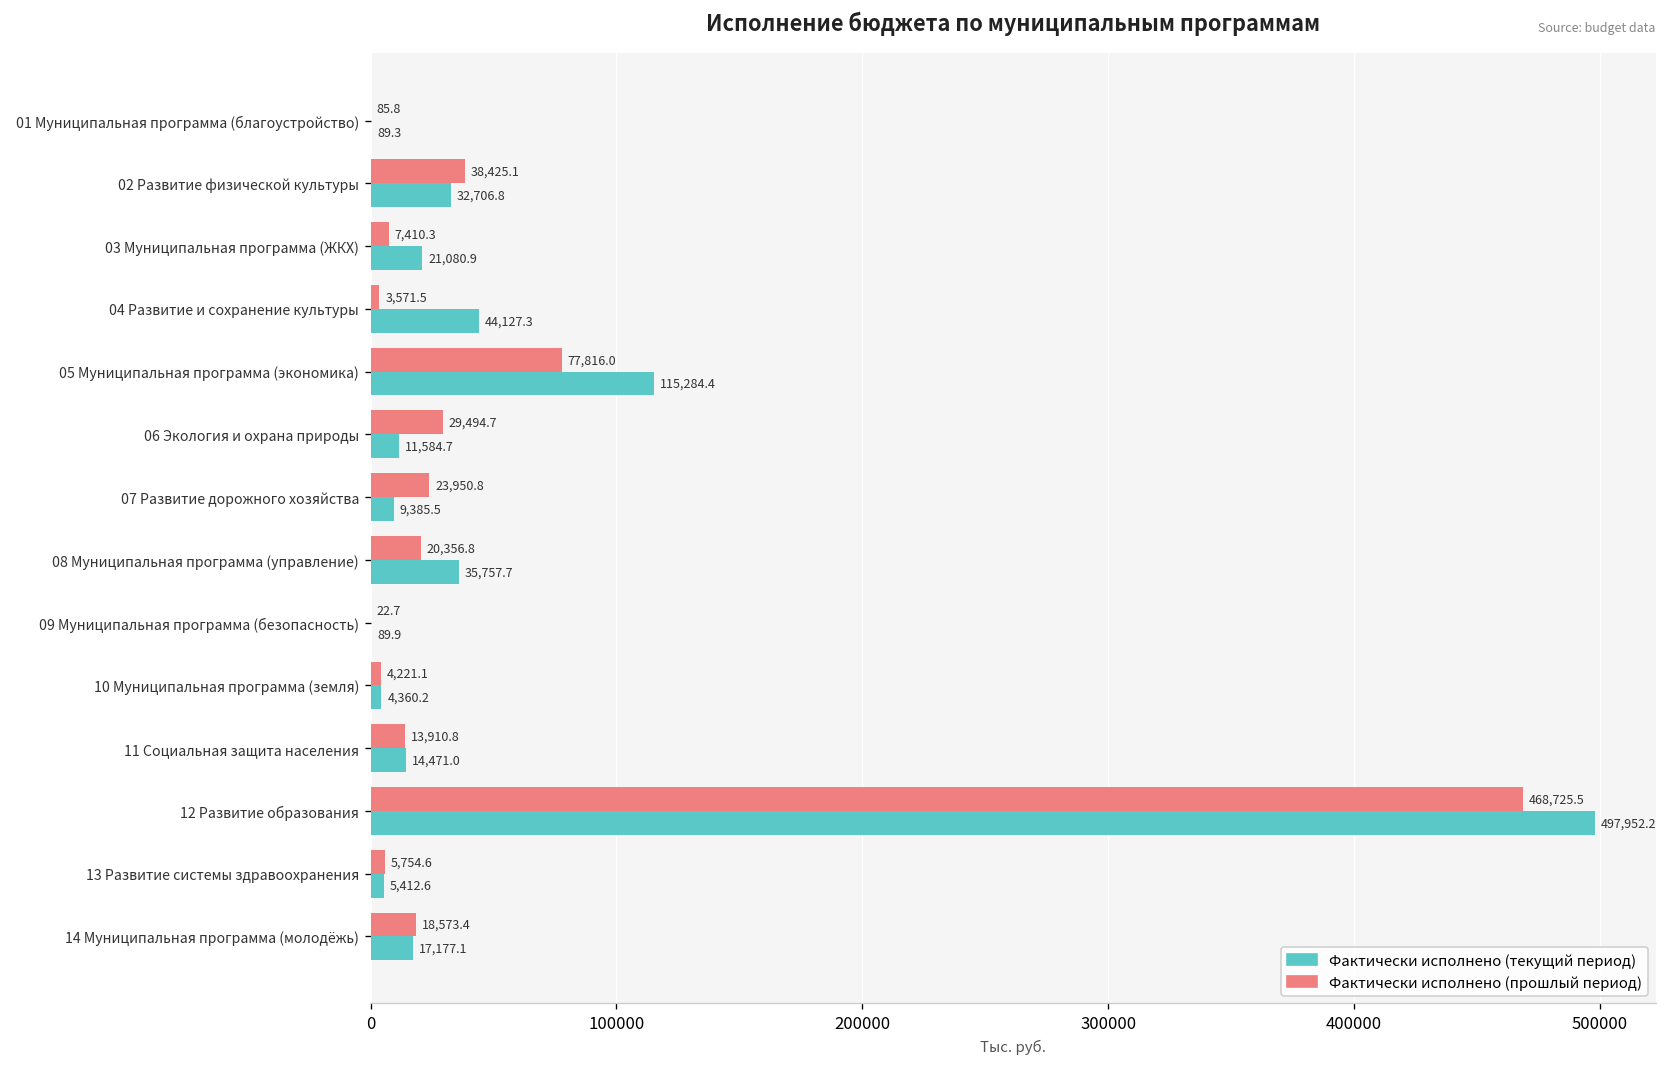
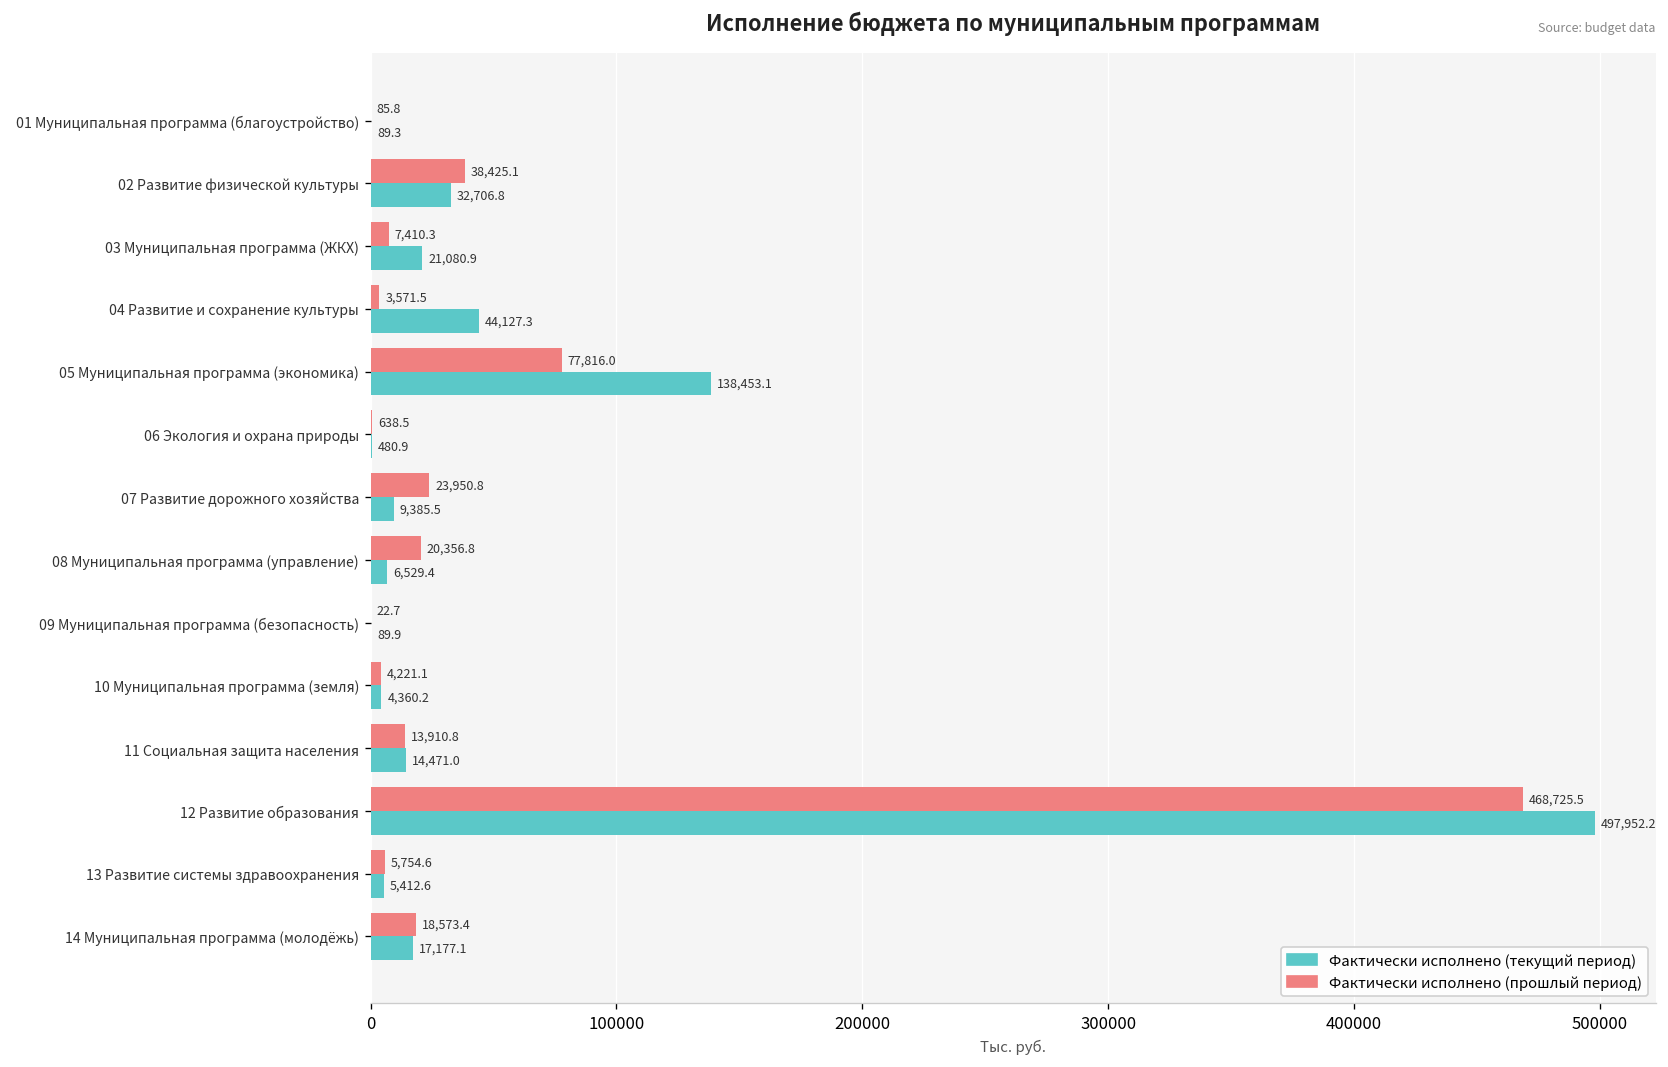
Фактически исполнено (текущий период), 05 Муниципальная программа (экономика): 115,284.4 -> 138,453.1
Фактически исполнено (прошлый период), 06 Экология и охрана природы: 29,494.7 -> 638.5
Фактически исполнено (текущий период), 06 Экология и охрана природы: 11,584.7 -> 480.9
Фактически исполнено (текущий период), 08 Муниципальная программа (управление): 35,757.7 -> 6,529.4
